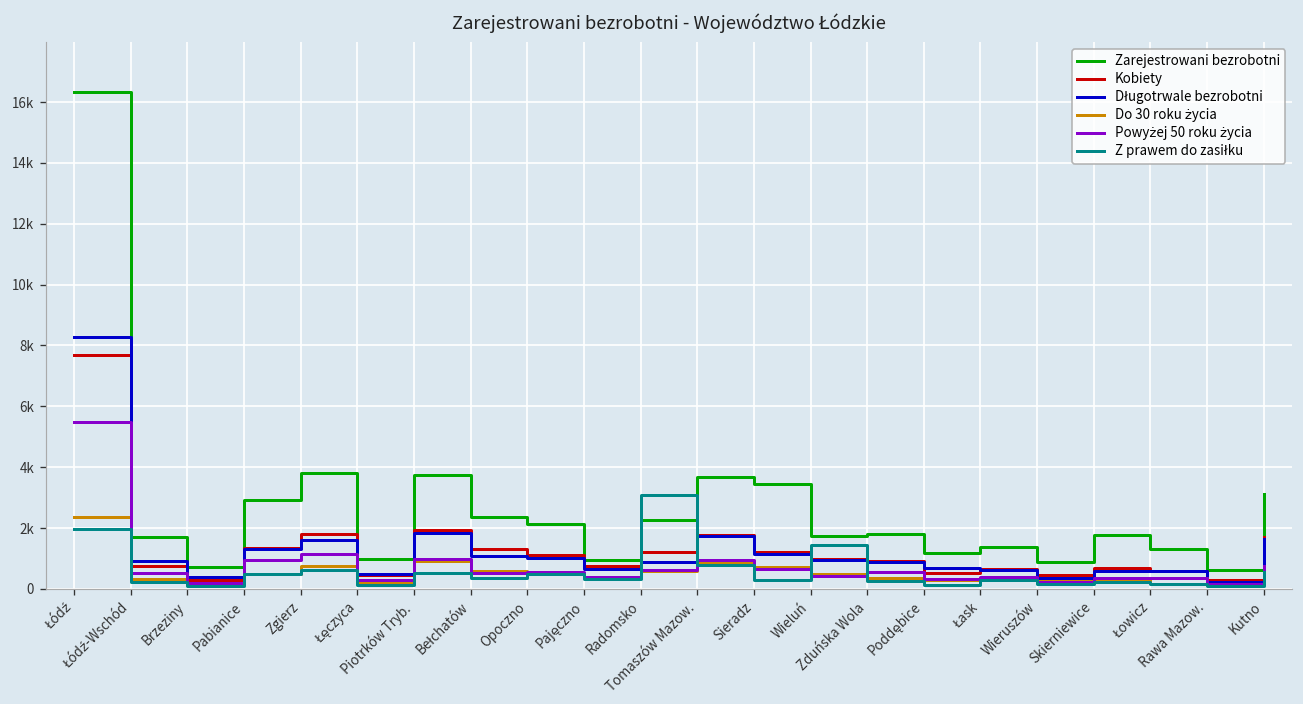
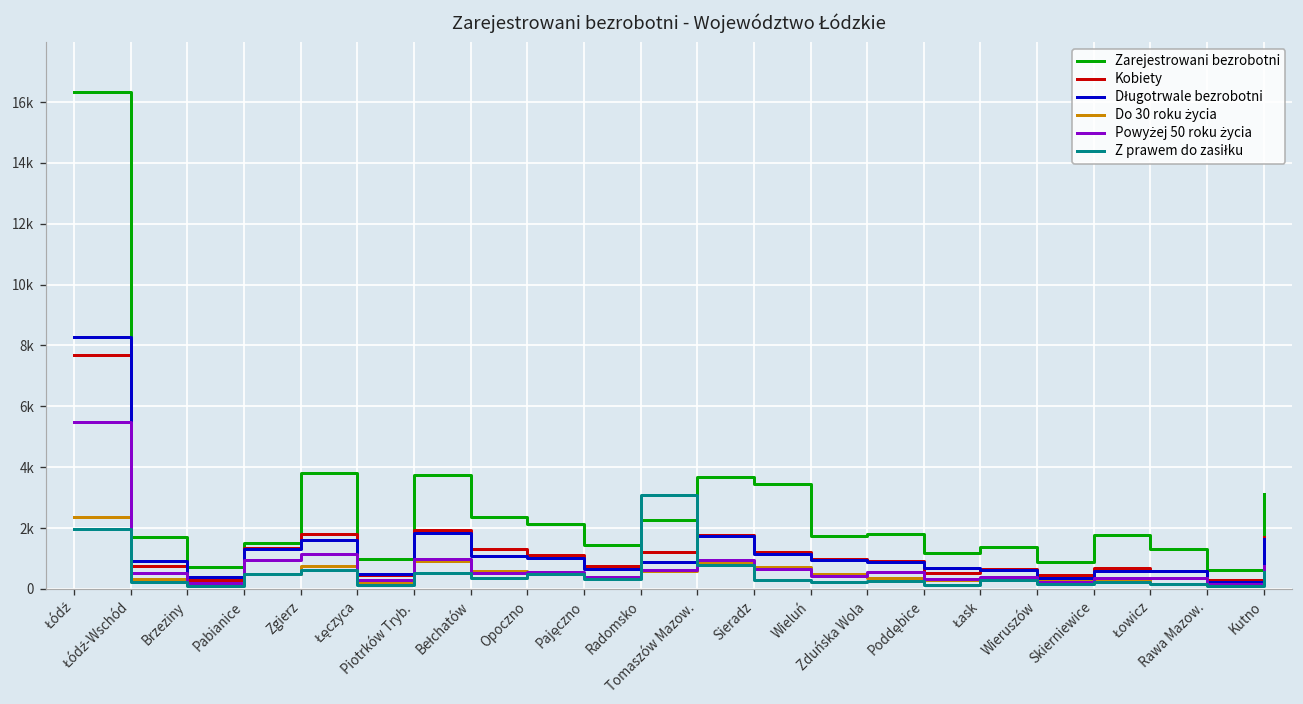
Zarejestrowani bezrobotni, Pabianice: 2900 -> 1500
Zarejestrowani bezrobotni, Pajęczno: 900 -> 1400
Z prawem do zasiłku, Wieluń: 1400 -> 200
